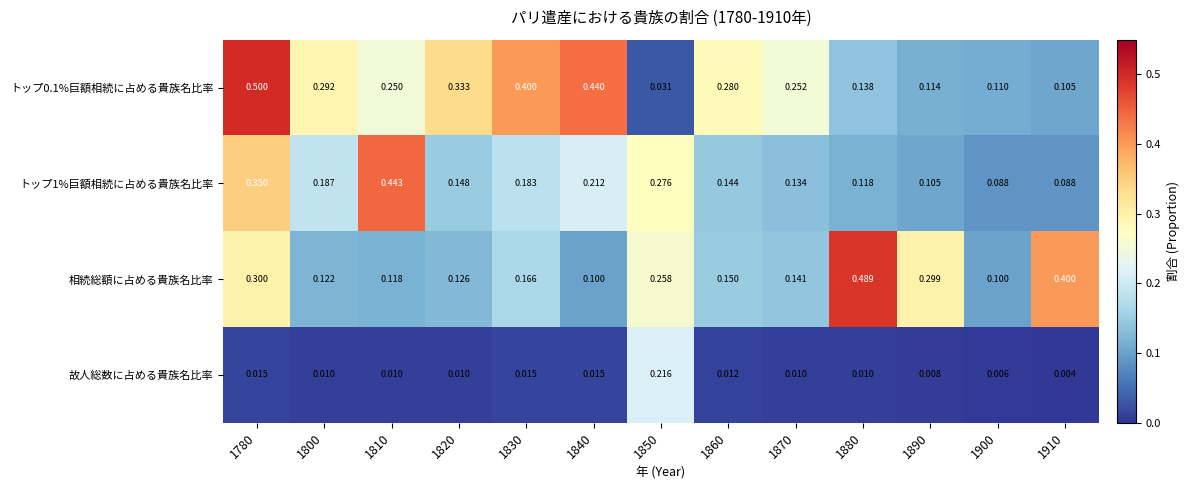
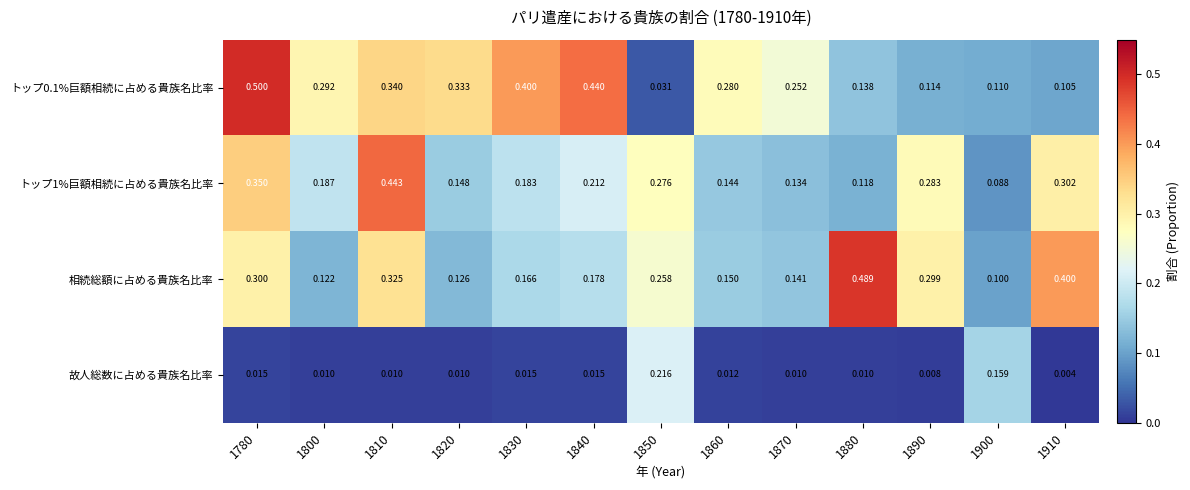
トップ0.1%巨額相続に占める貴族名比率, 1810: 0.250 -> 0.340
トップ1%巨額相続に占める貴族名比率, 1890: 0.105 -> 0.283
トップ1%巨額相続に占める貴族名比率, 1910: 0.088 -> 0.302
相続総額に占める貴族名比率, 1810: 0.118 -> 0.325
相続総額に占める貴族名比率, 1840: 0.100 -> 0.178
故人総数に占める貴族名比率, 1900: 0.006 -> 0.159
